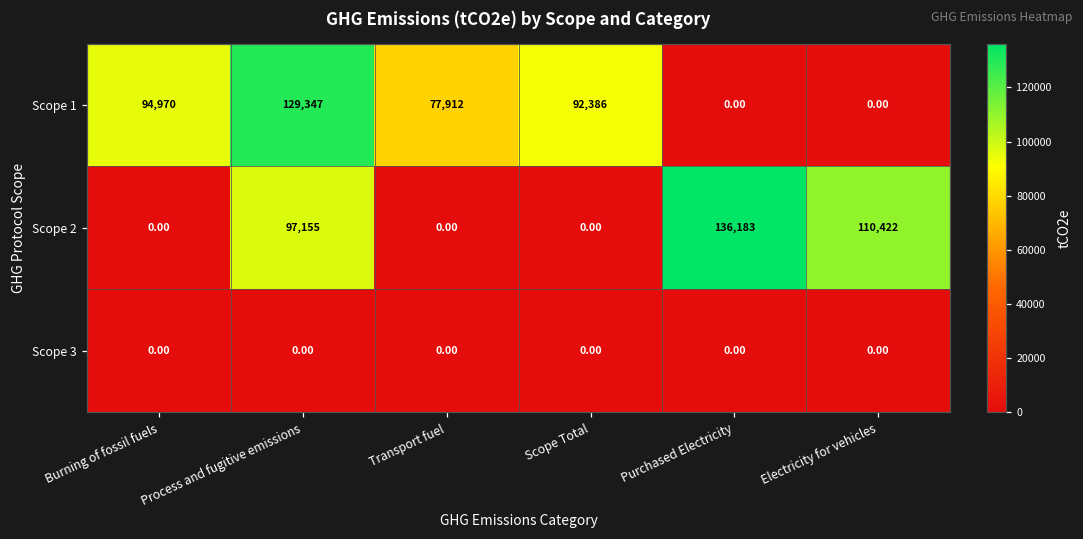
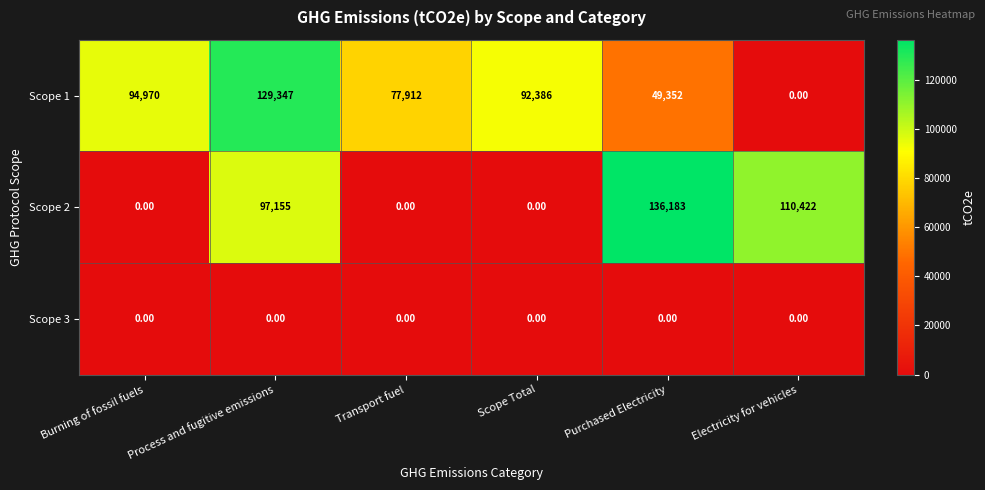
Scope 1, Purchased Electricity: 0.00 -> 49,352
